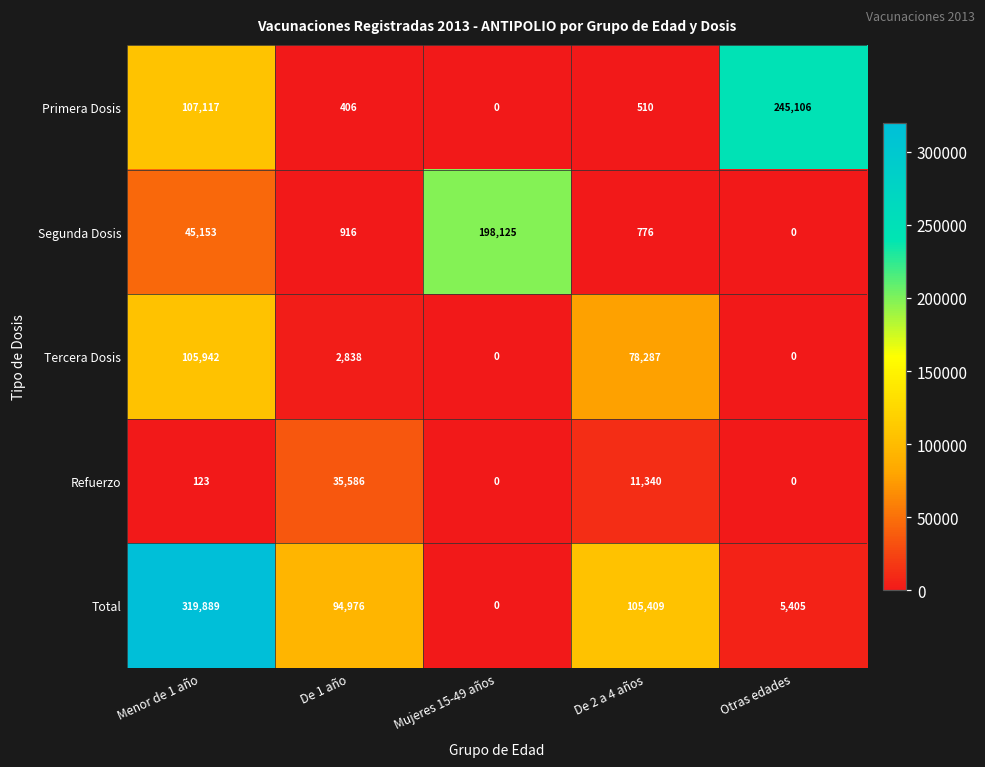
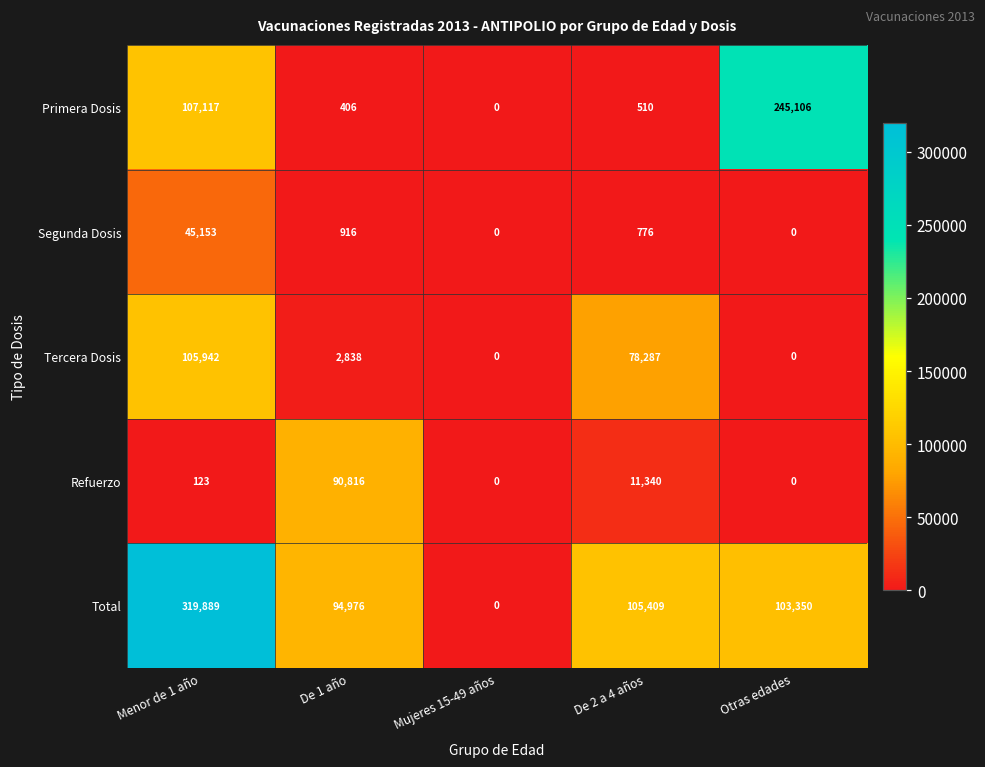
Segunda Dosis, Mujeres 15-49 años: 198,125 -> 0
Refuerzo, De 1 año: 35,586 -> 90,816
Total, Otras edades: 5,405 -> 103,350
